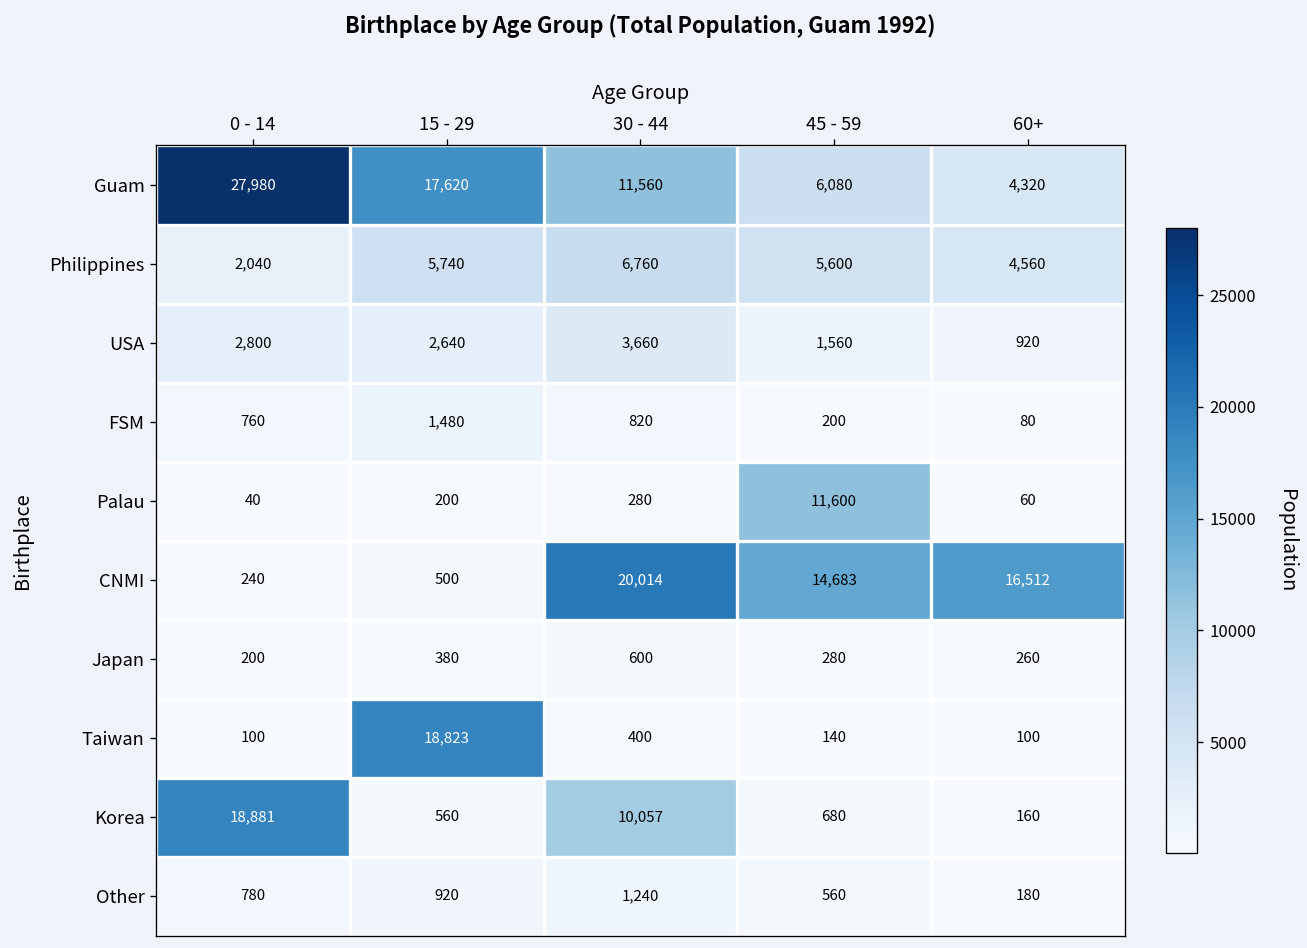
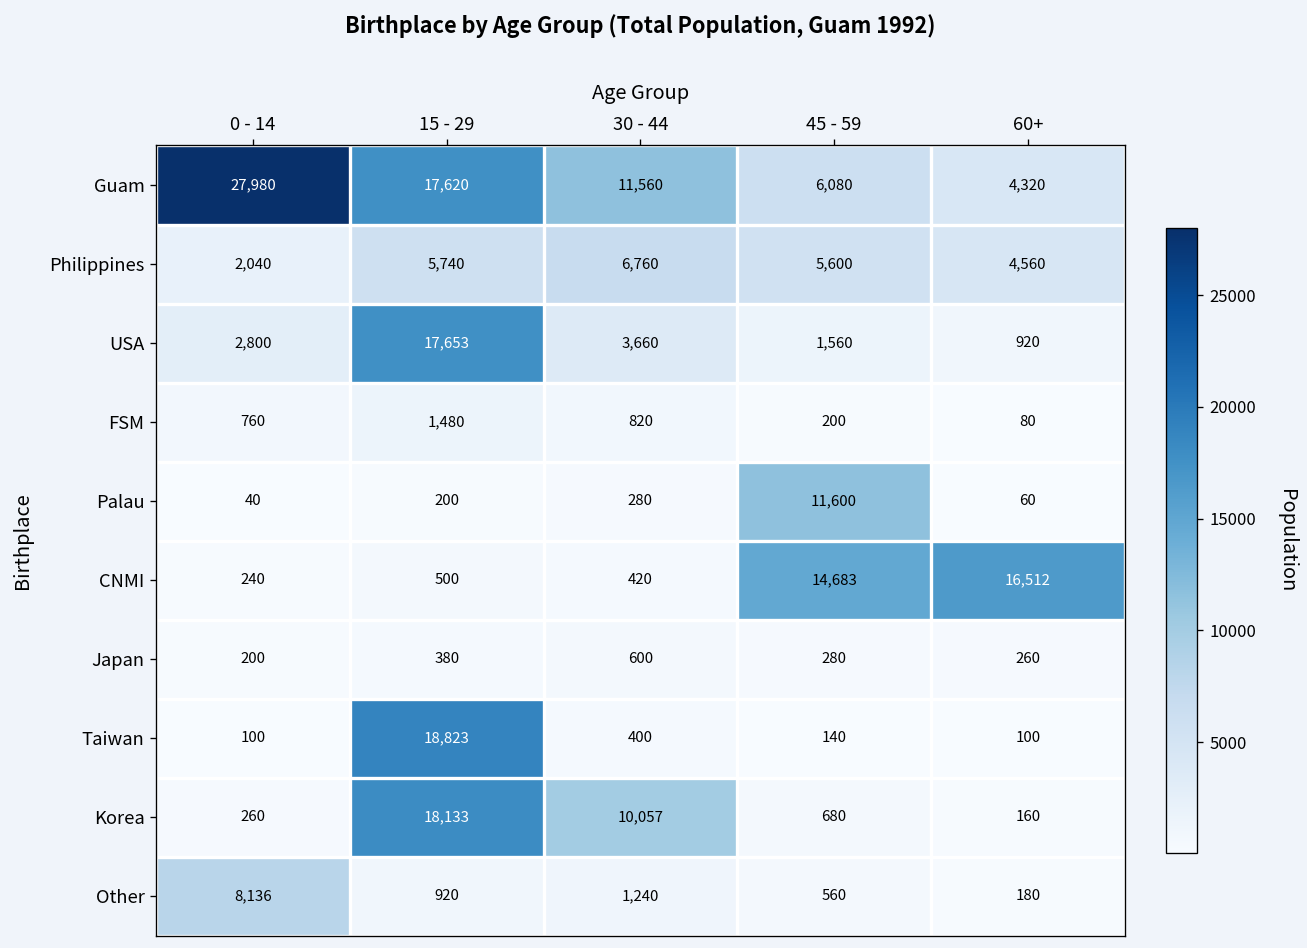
USA, 15 - 29: 2,640 -> 17,653
CNMI, 30 - 44: 20,014 -> 420
Korea, 0 - 14: 18,881 -> 260
Korea, 15 - 29: 560 -> 18,133
Other, 0 - 14: 780 -> 8,136
